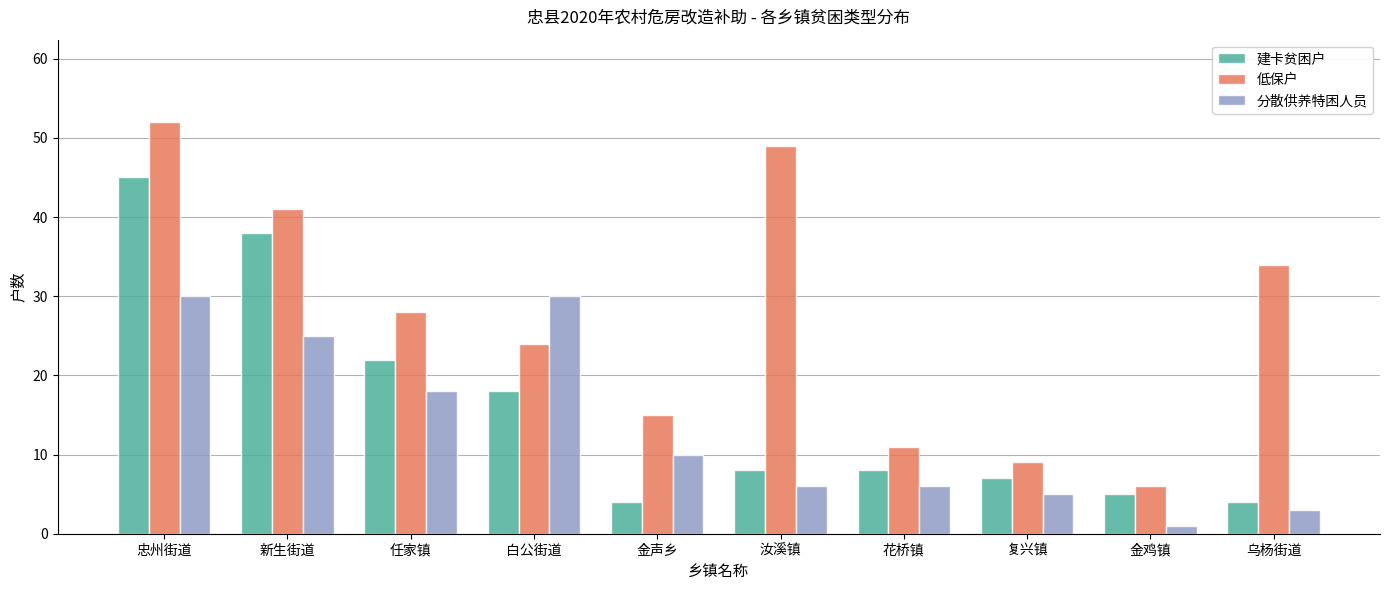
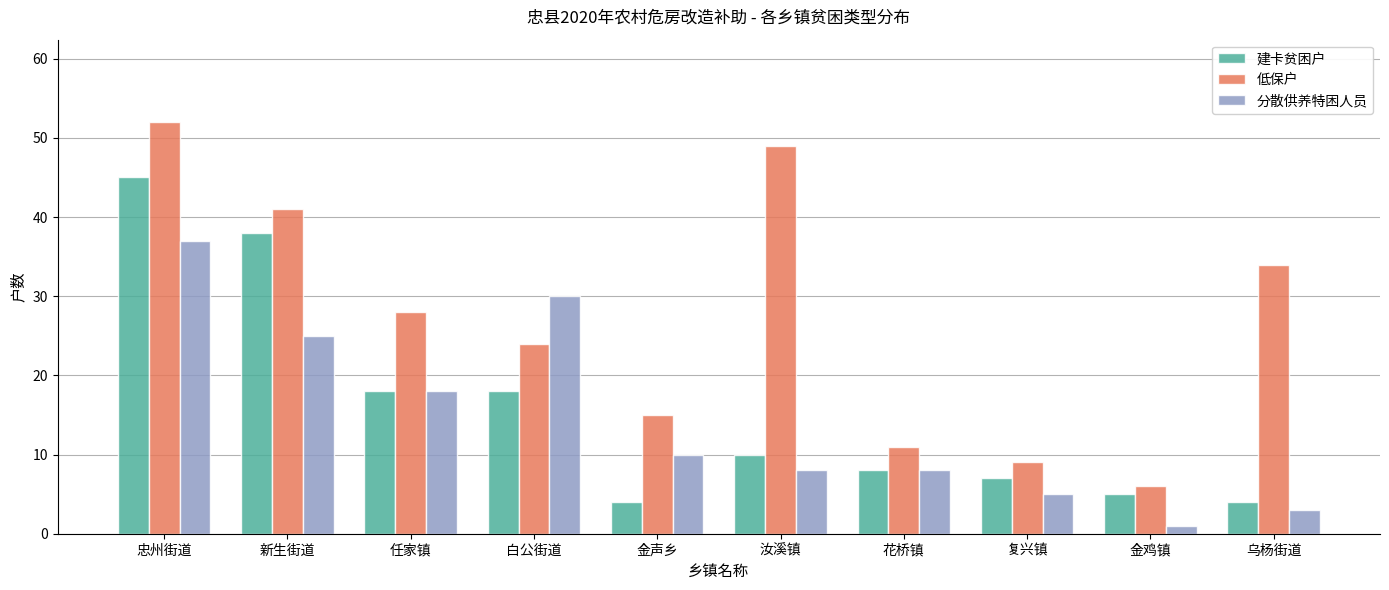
分散供养特困人员, 忠州街道: 30 -> 37
建卡贫困户, 任家镇: 22 -> 18
建卡贫困户, 汝溪镇: 8 -> 10
分散供养特困人员, 汝溪镇: 6 -> 8
分散供养特困人员, 花桥镇: 6 -> 8
